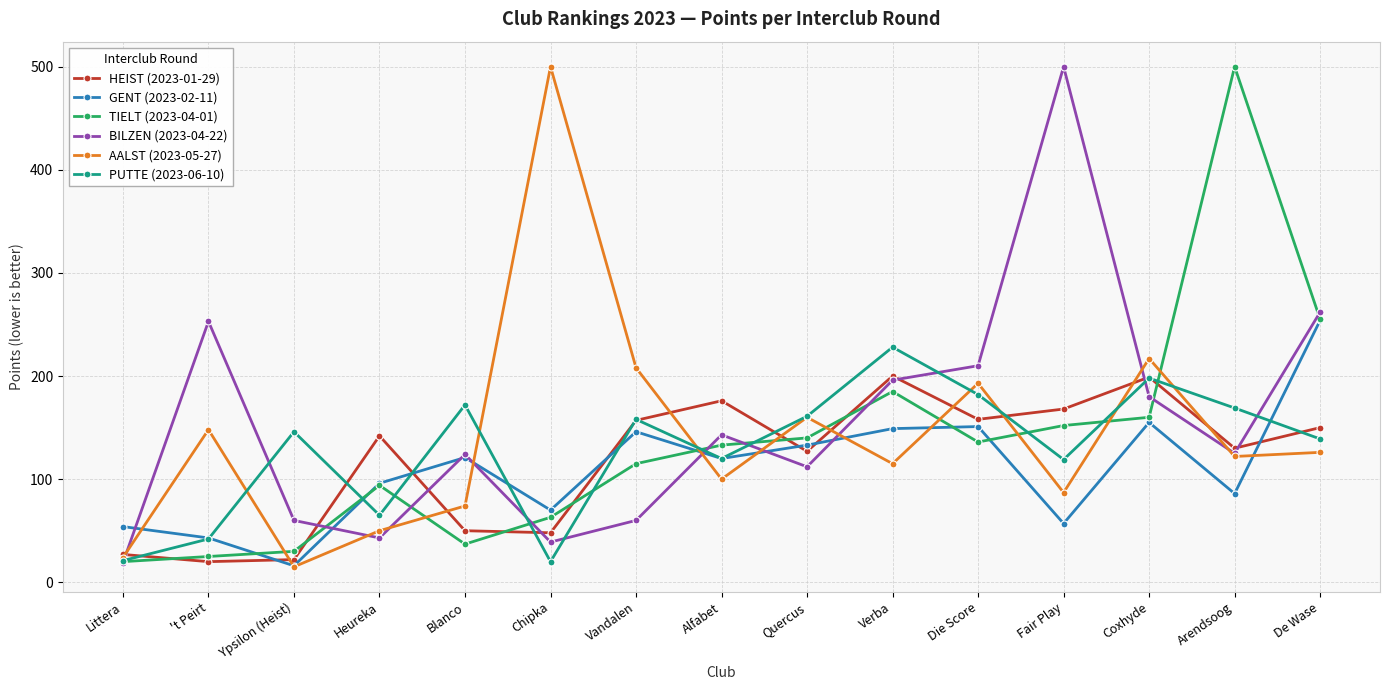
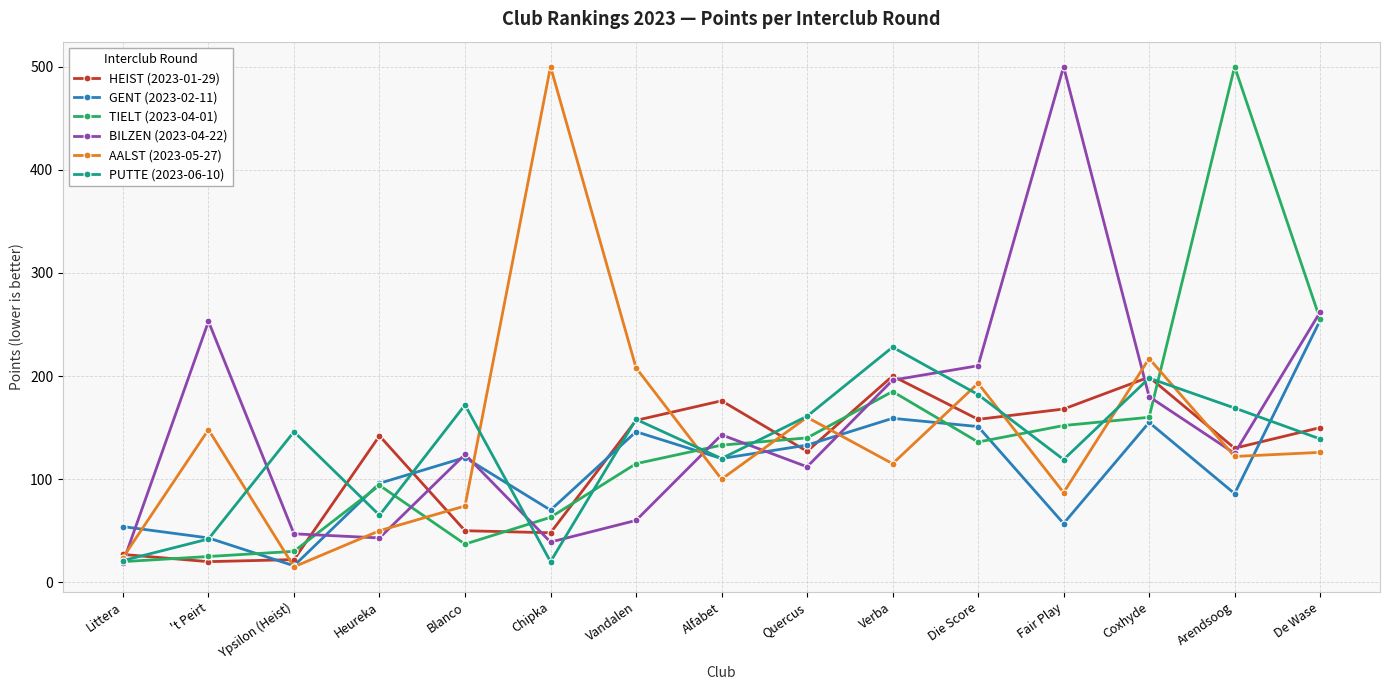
BILZEN (2023-04-22), Ypsilon (Heist): 60 -> 47
GENT (2023-02-11), Verba: 149 -> 159
